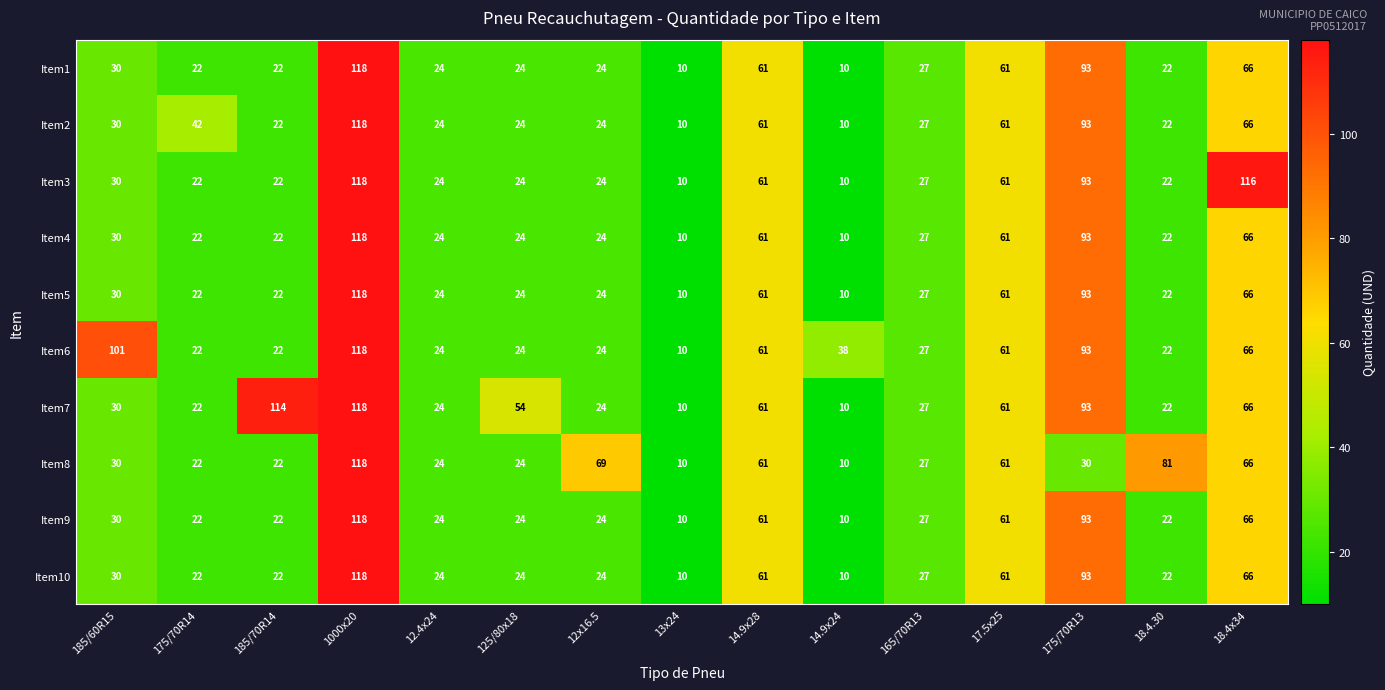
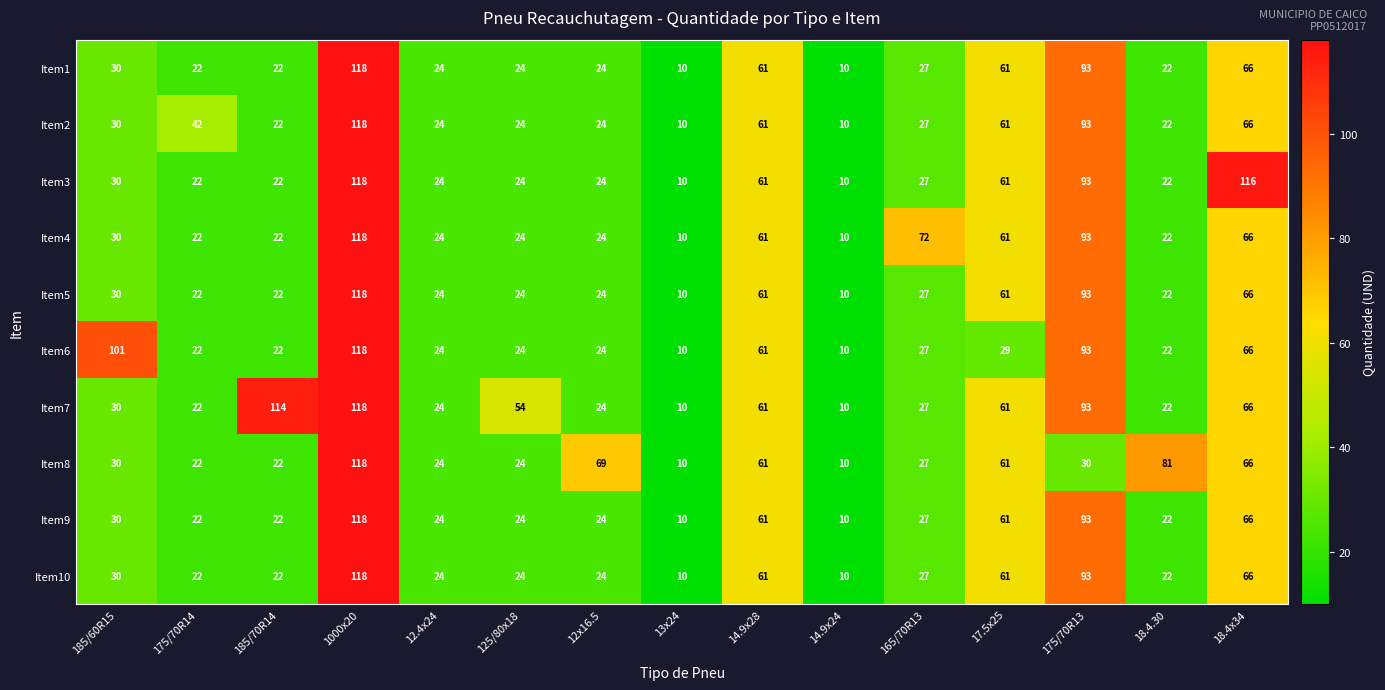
Item4, 165/70R13: 27 -> 72
Item6, 14.9x24: 38 -> 10
Item6, 17.5x25: 61 -> 29
